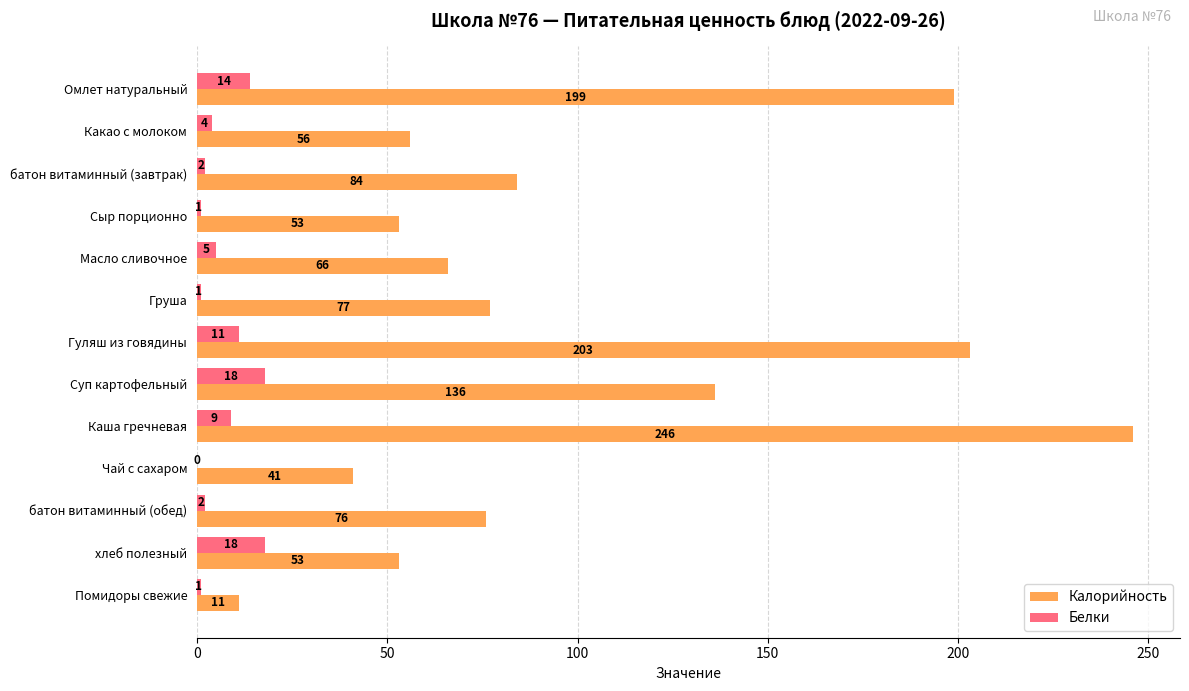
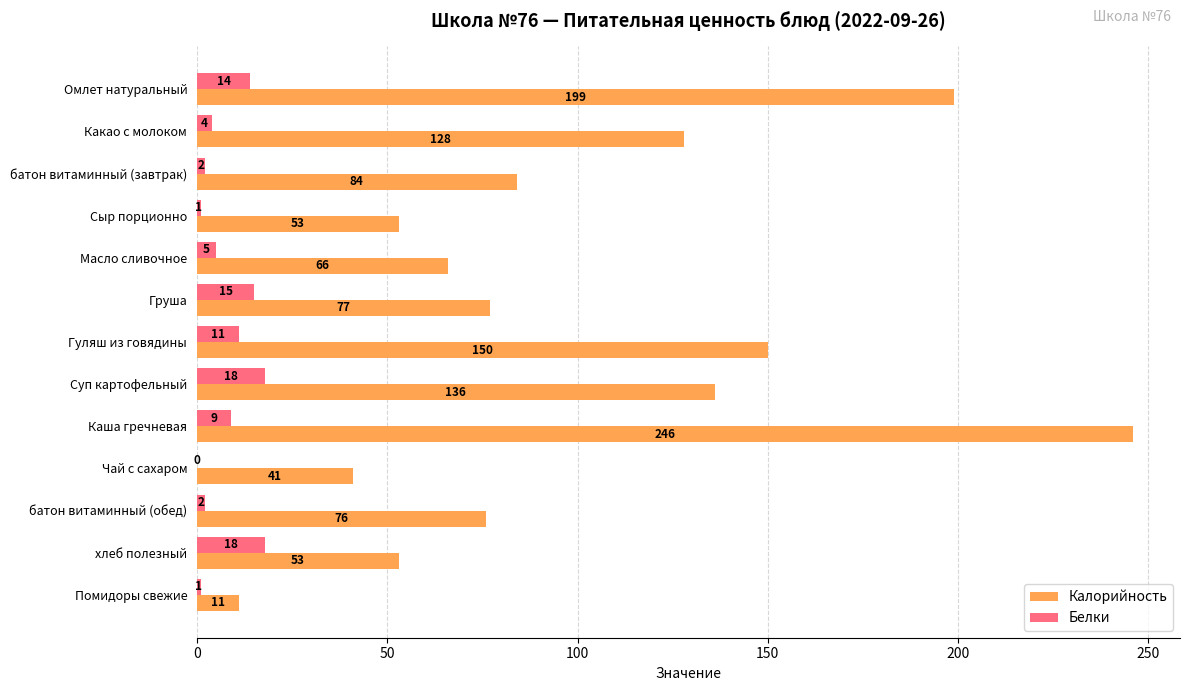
Калорийность, Какао с молоком: 56 -> 128
Белки, Груша: 1 -> 15
Калорийность, Гуляш из говядины: 203 -> 150
